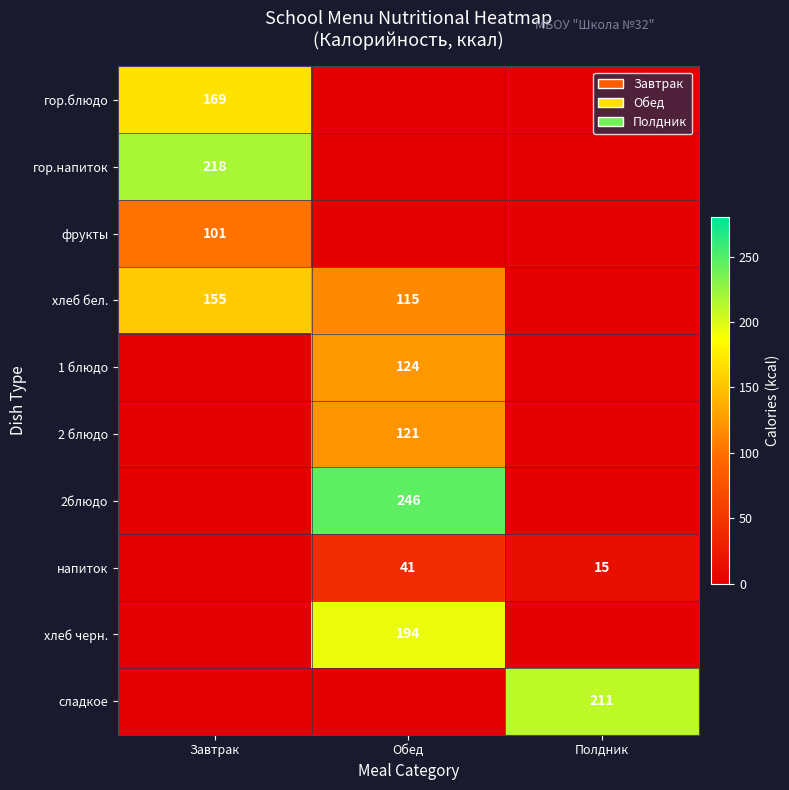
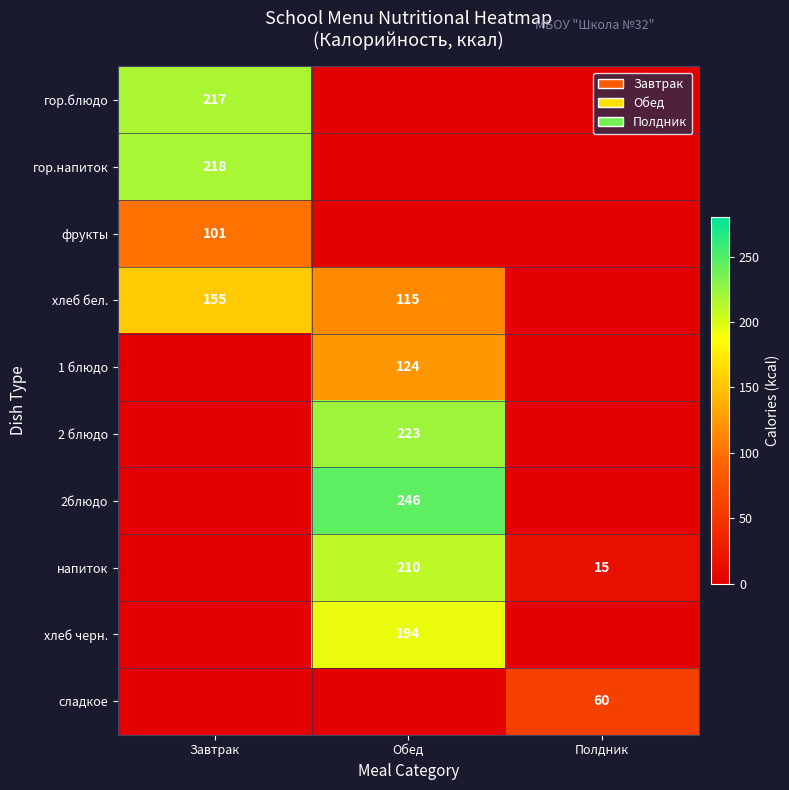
гор.блюдо, Завтрак: 169 -> 217
2 блюдо, Обед: 121 -> 223
напиток, Обед: 41 -> 210
сладкое, Полдник: 211 -> 60
